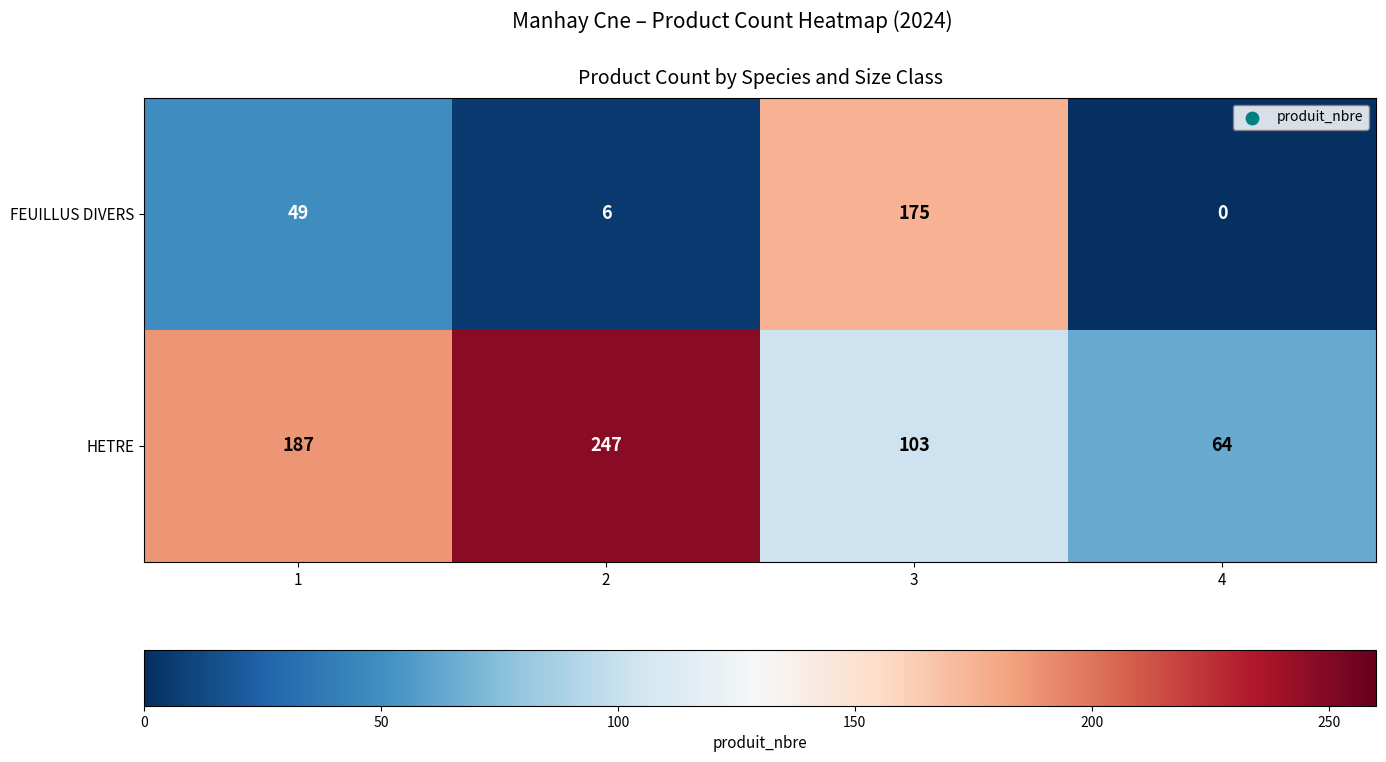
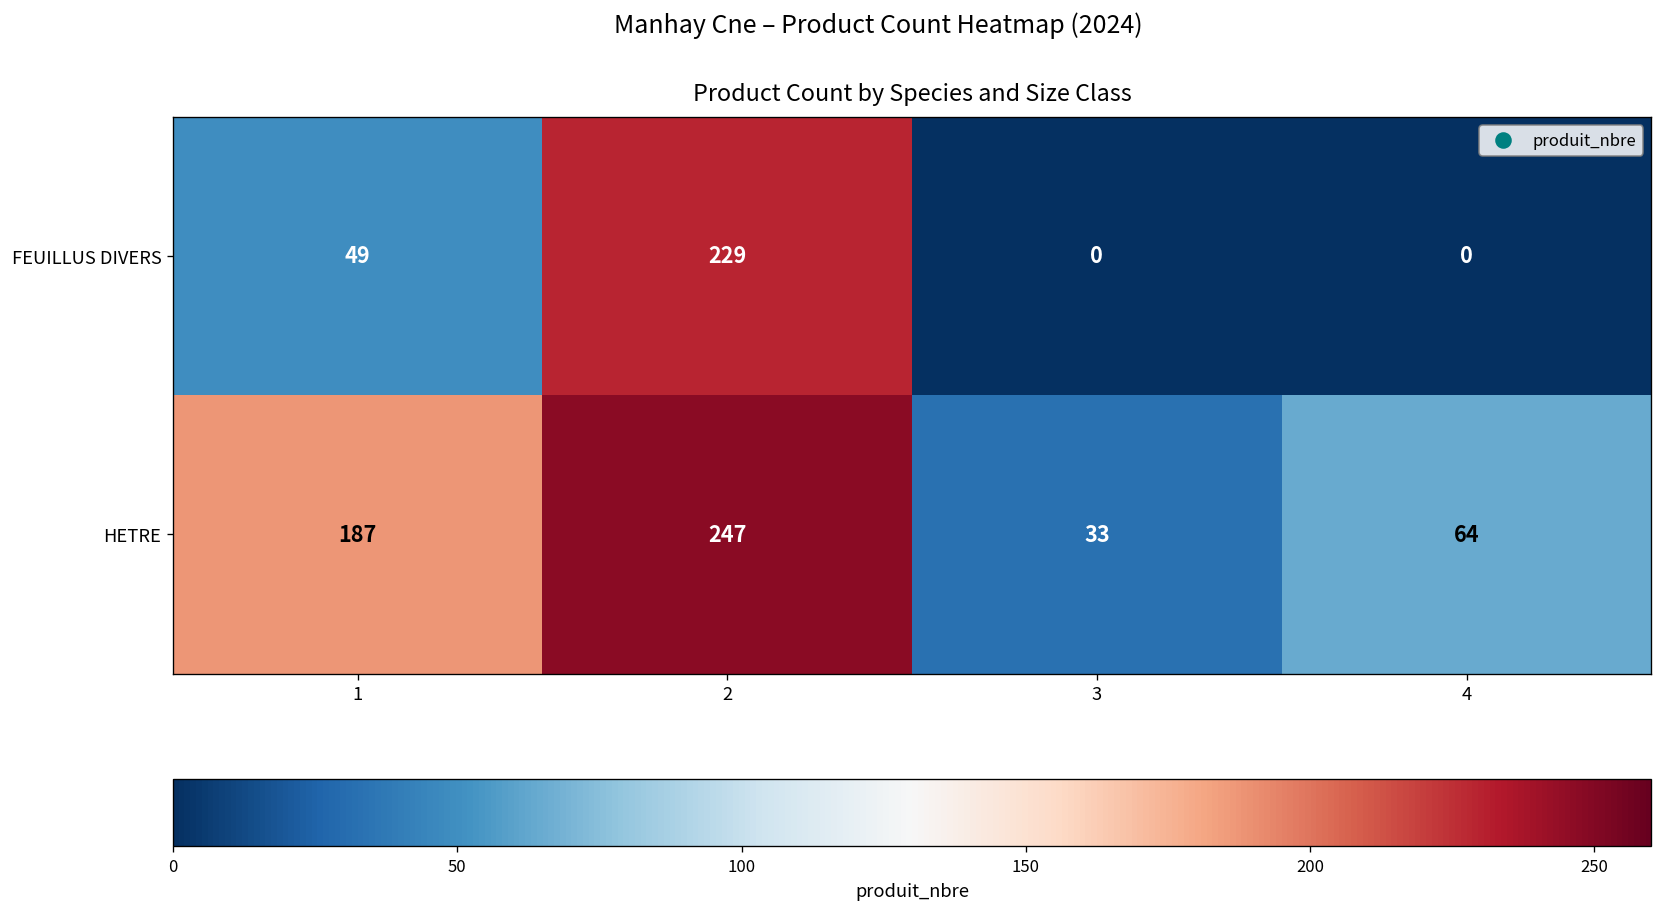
FEUILLUS DIVERS, 2: 6 -> 229
FEUILLUS DIVERS, 3: 175 -> 0
HETRE, 3: 103 -> 33
